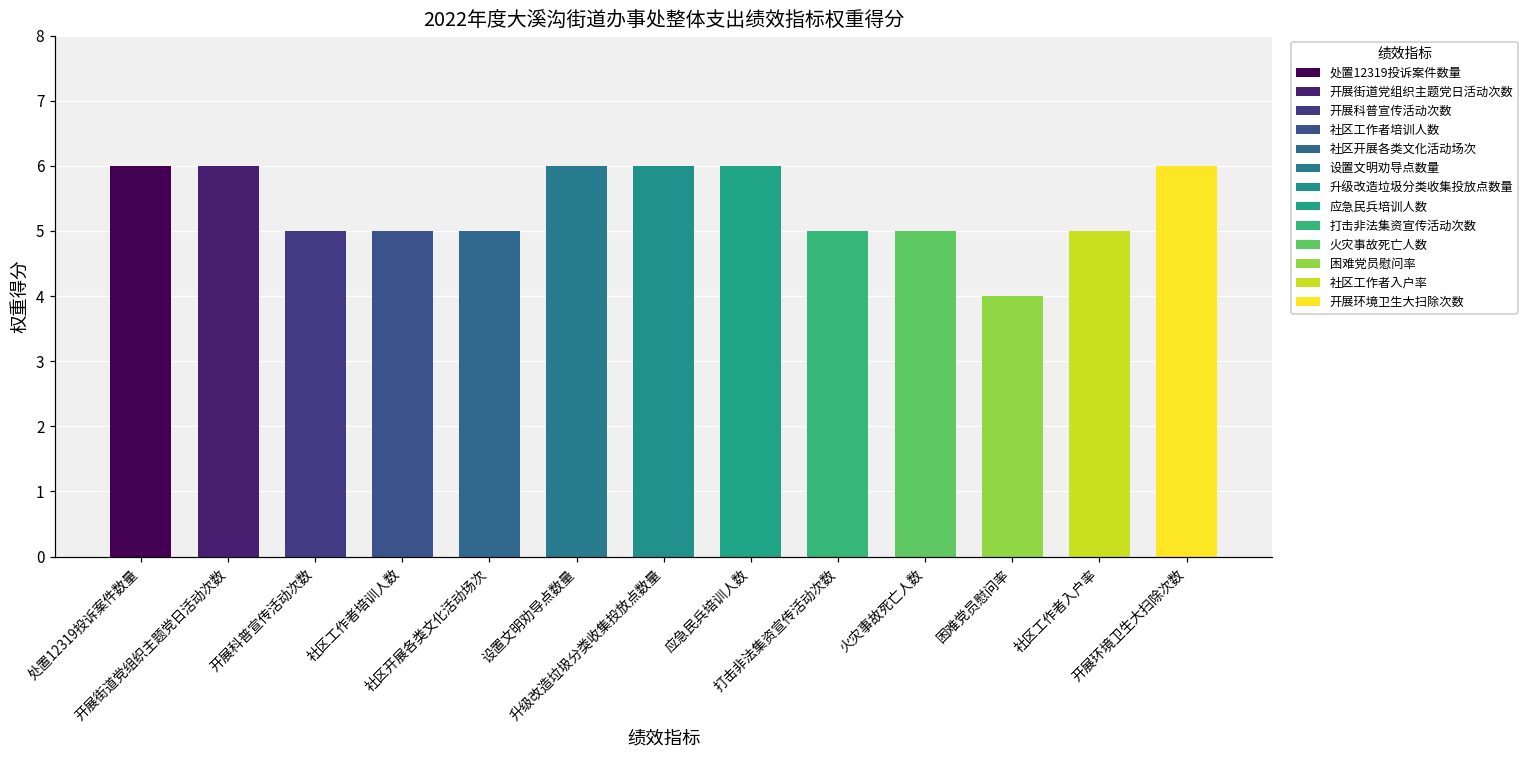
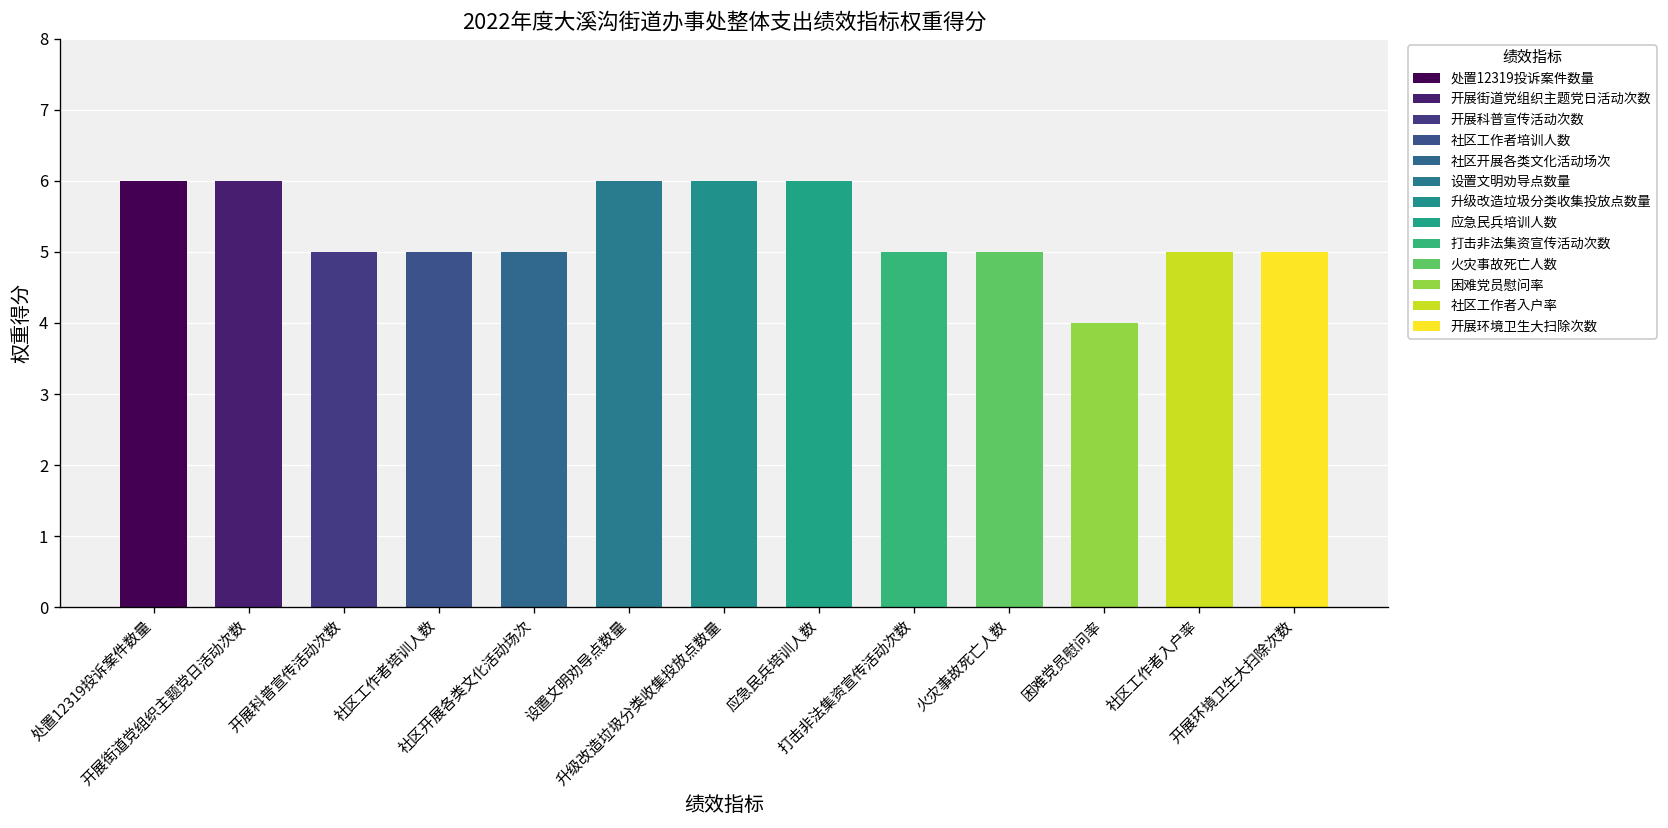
开展环境卫生大扫除次数: 6 -> 5
